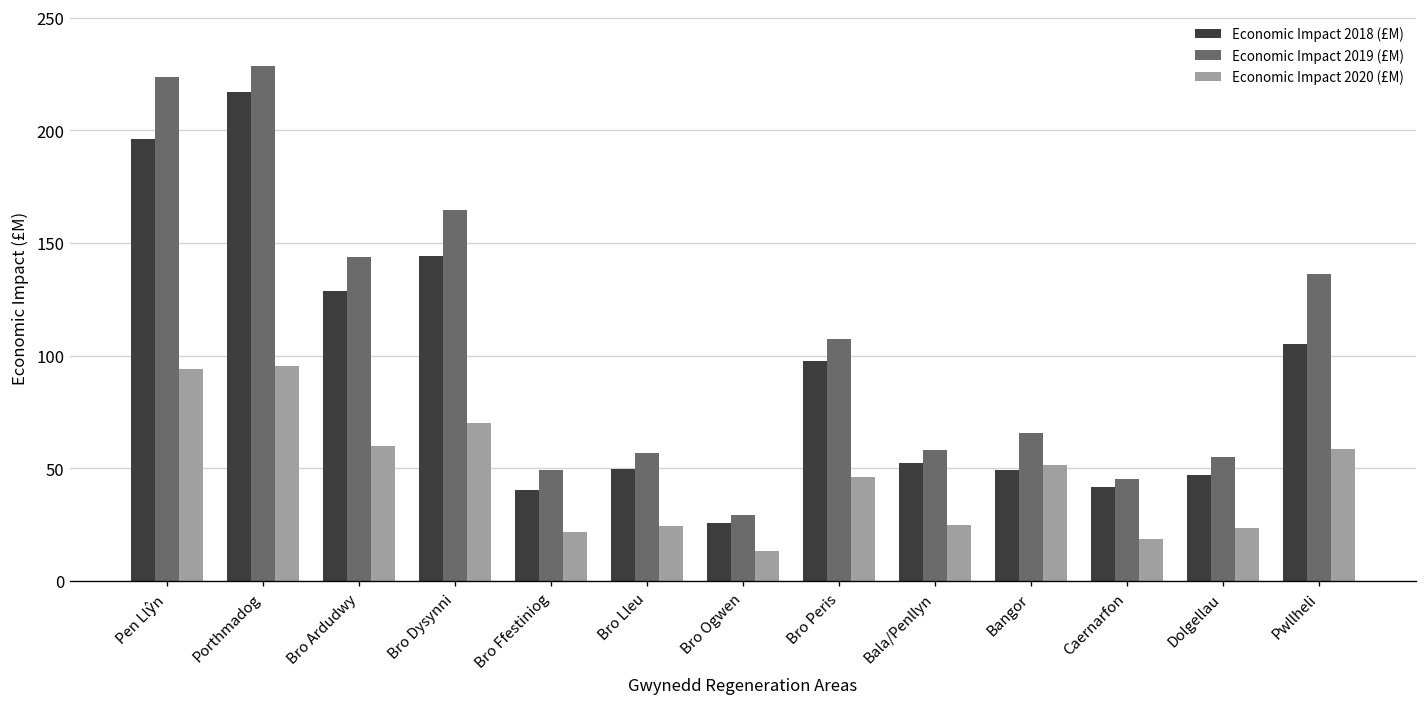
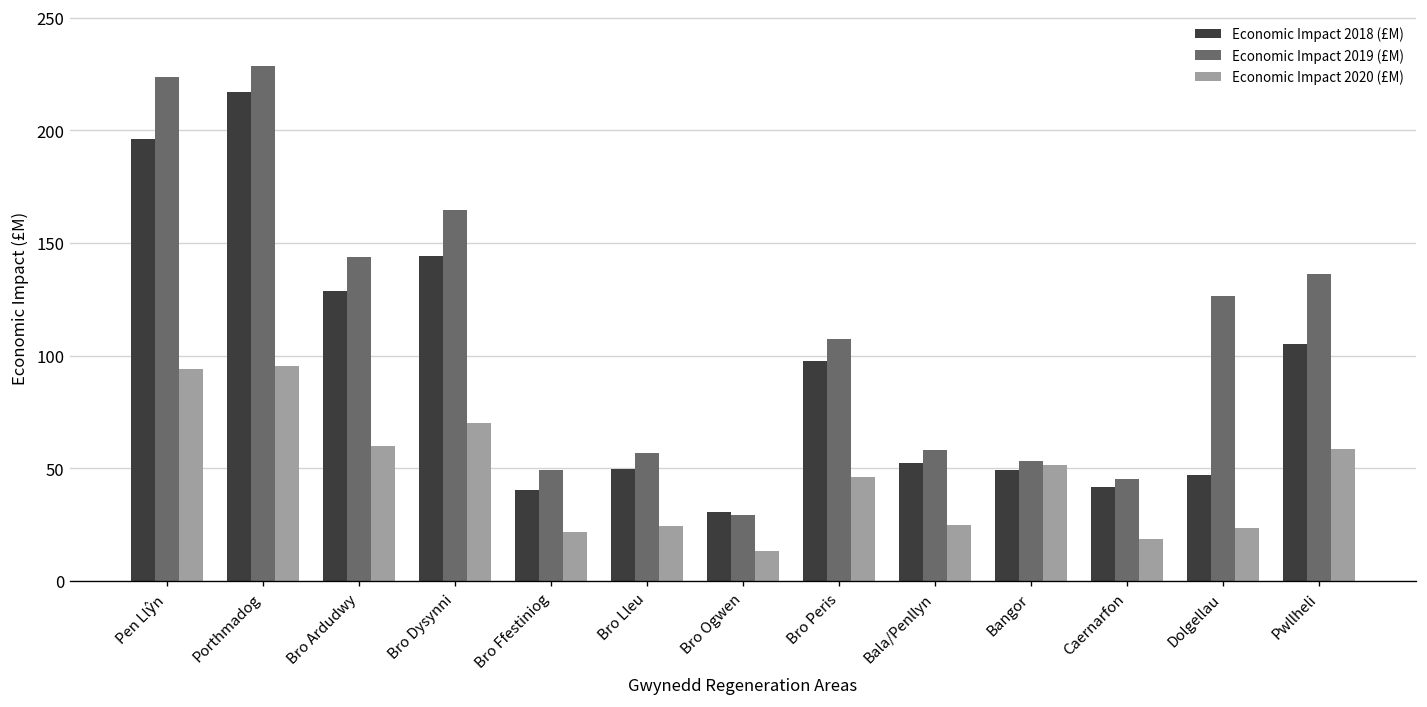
Economic Impact 2018 (£M), Bro Ogwen: 26 -> 31
Economic Impact 2019 (£M), Bangor: 66 -> 53
Economic Impact 2019 (£M), Dolgellau: 55 -> 126
